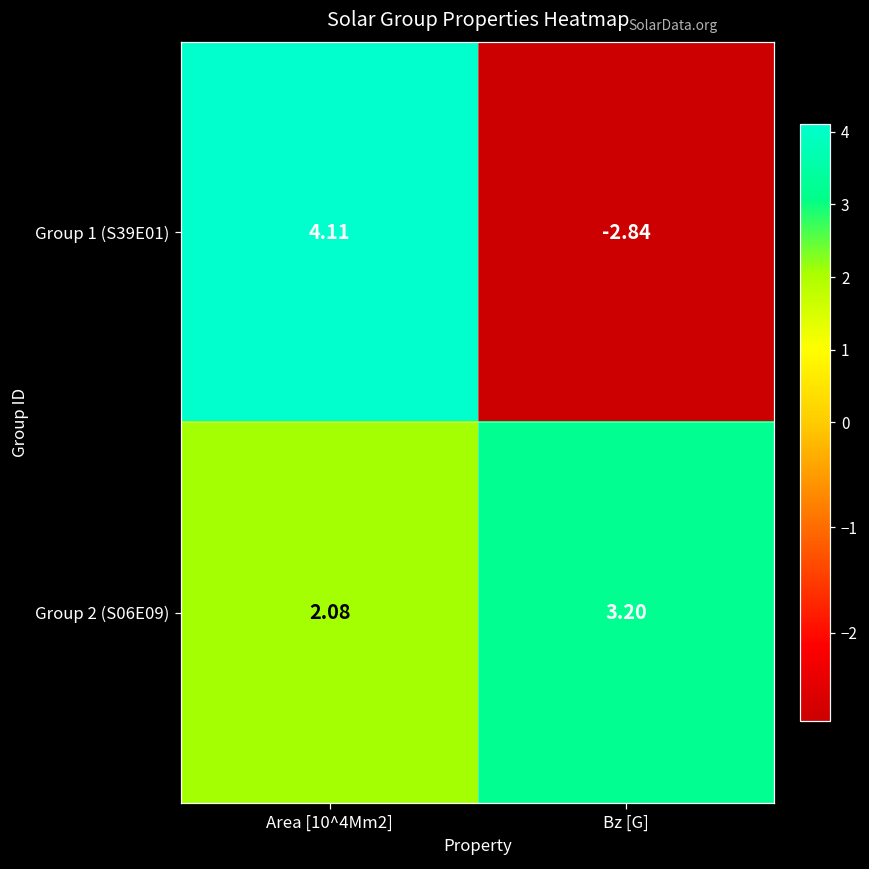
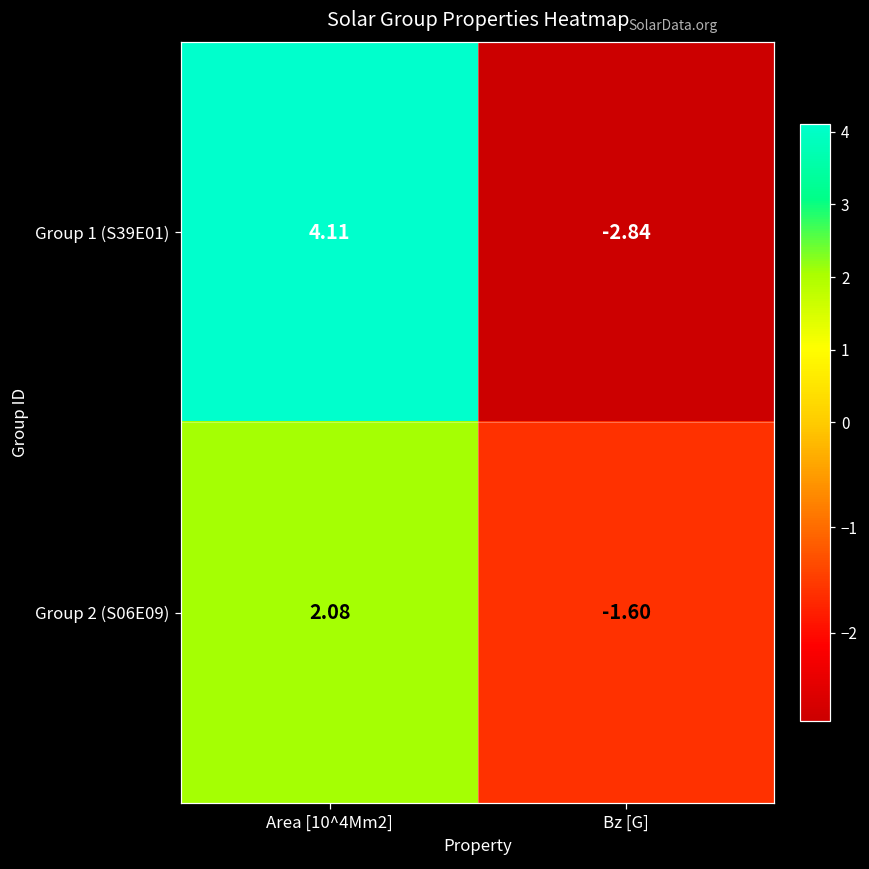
Group 2 (S06E09), Bz [G]: 3.20 -> -1.60
